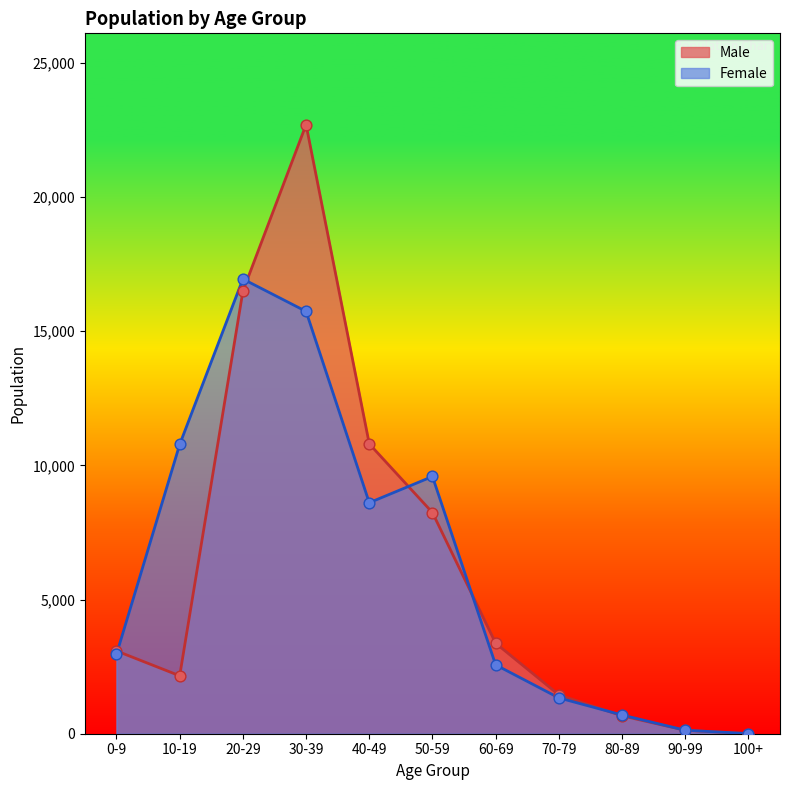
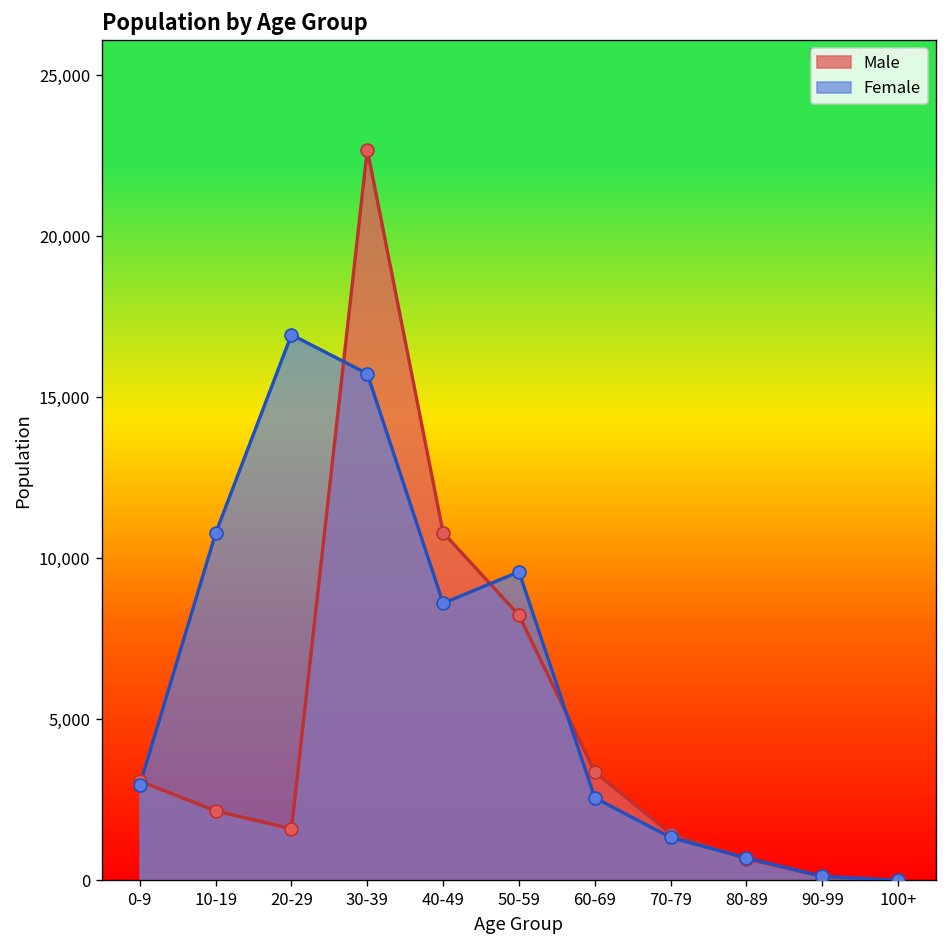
Male, 20-29: 16,500 -> 1,600
